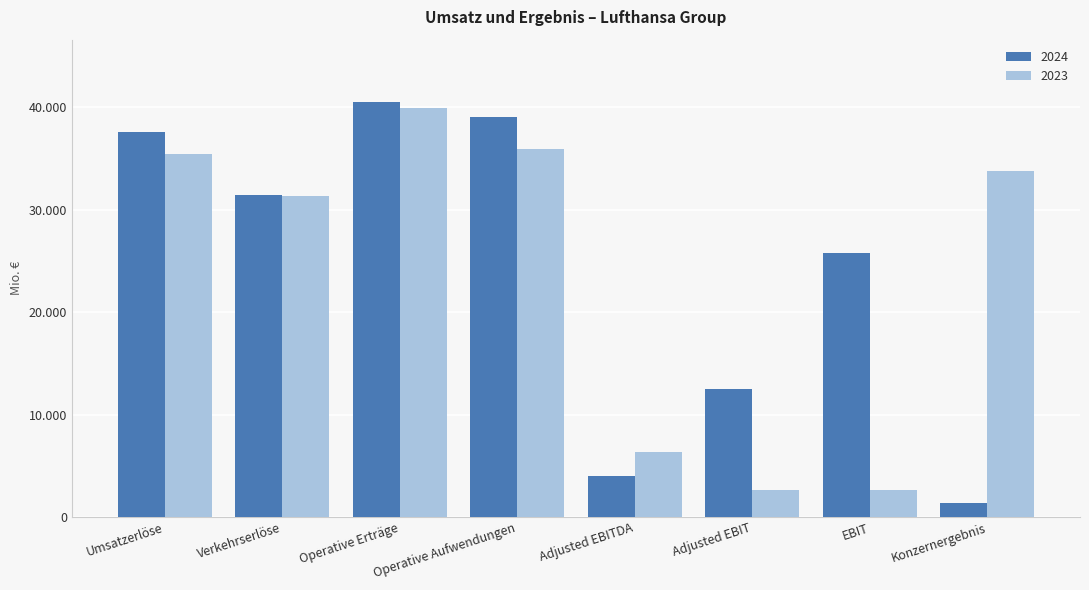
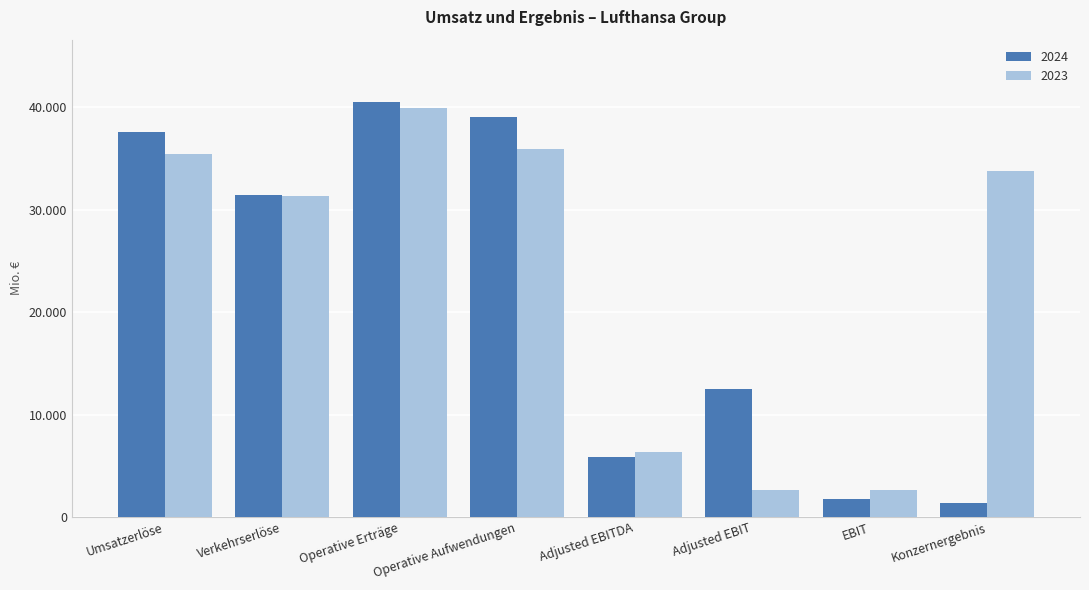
2024, Adjusted EBITDA: 4.0 -> 5.8
2024, EBIT: 25.8 -> 1.7
